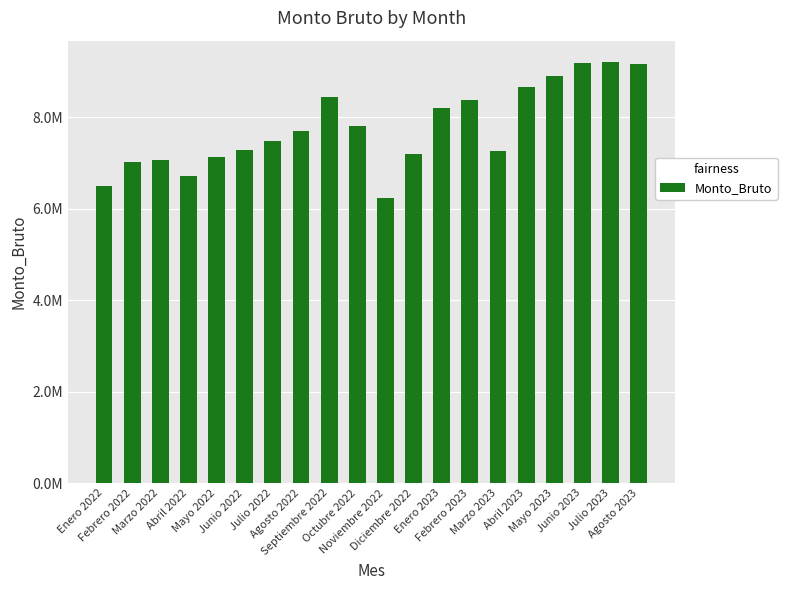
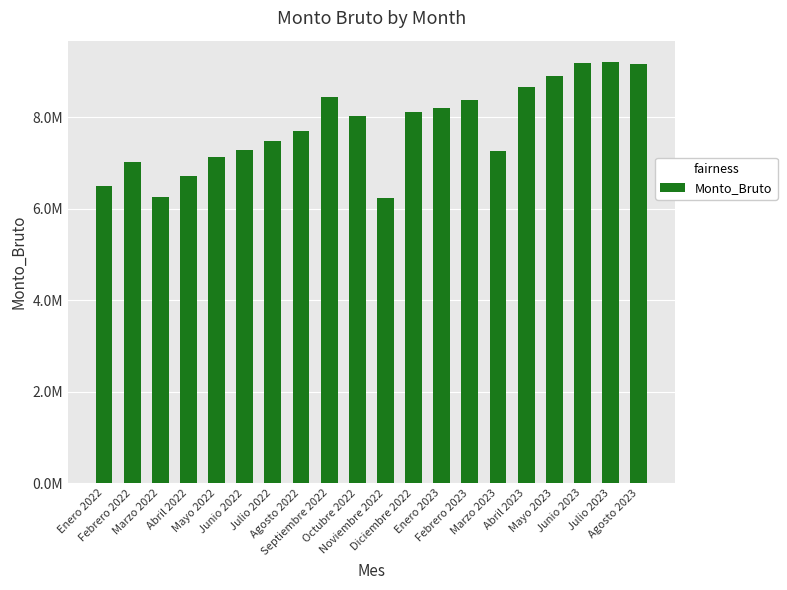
Marzo 2022: 7100000 -> 6300000
Octubre 2022: 7800000 -> 8000000
Diciembre 2022: 7200000 -> 8100000
